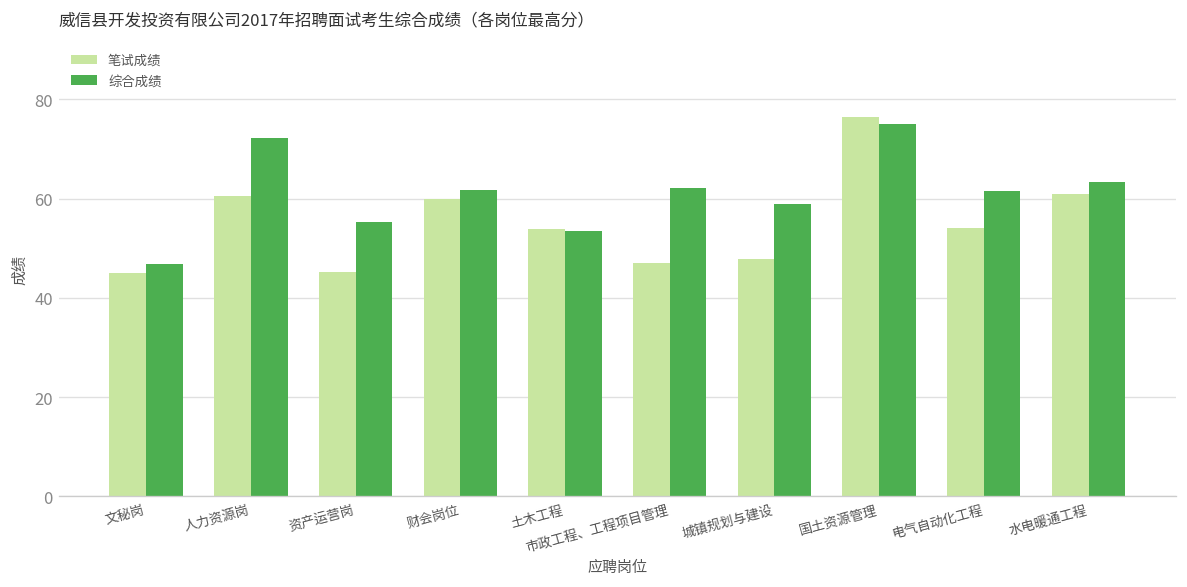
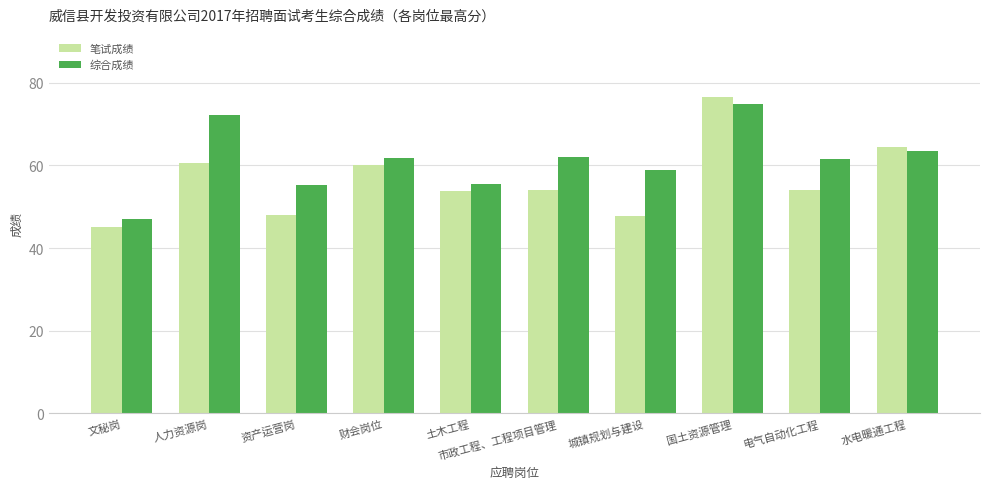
笔试成绩, 资产运营岗: 45 -> 48
综合成绩, 土木工程: 53 -> 56
笔试成绩, 市政工程、工程项目管理: 47 -> 54
笔试成绩, 水电暖通工程: 61 -> 65
